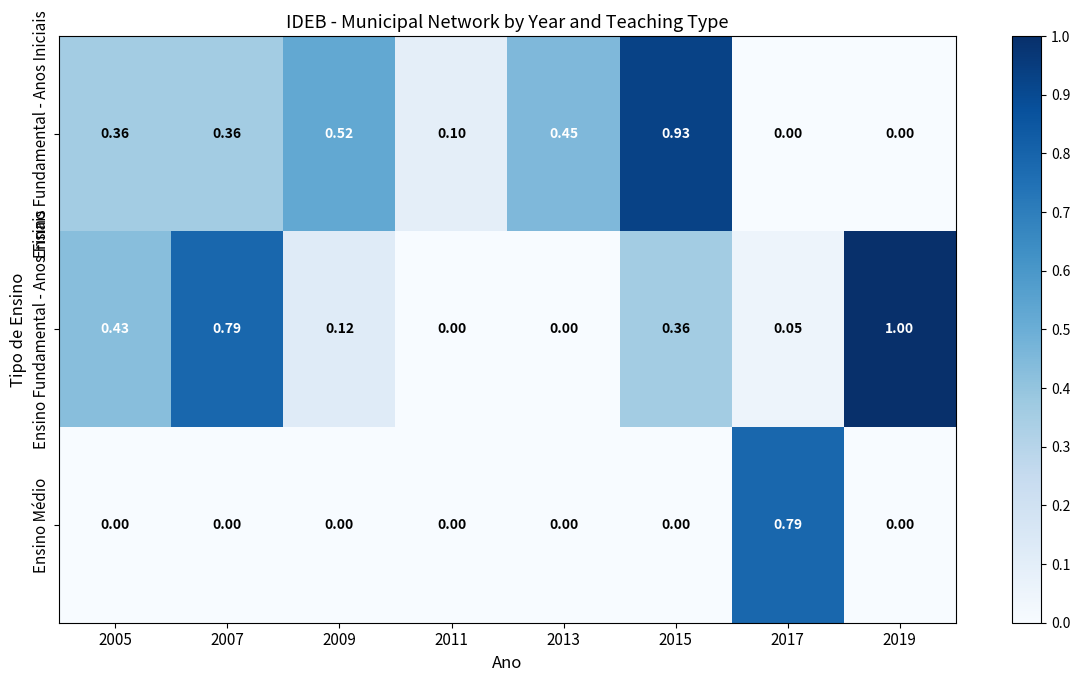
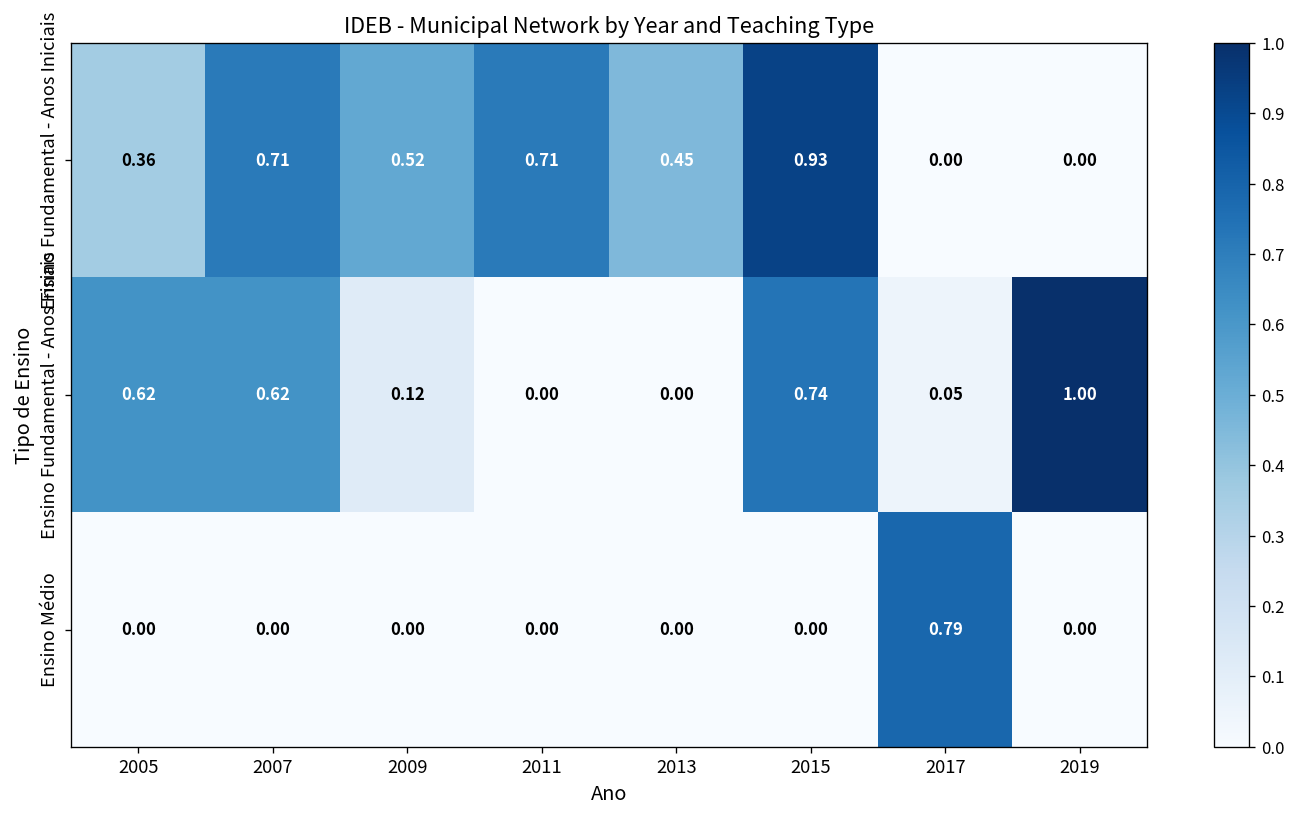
Ensino Fundamental - Anos Iniciais, 2007: 0.36 -> 0.71
Ensino Fundamental - Anos Iniciais, 2011: 0.10 -> 0.71
Ensino Fundamental - Anos Finais, 2005: 0.43 -> 0.62
Ensino Fundamental - Anos Finais, 2007: 0.79 -> 0.62
Ensino Fundamental - Anos Finais, 2015: 0.36 -> 0.74
